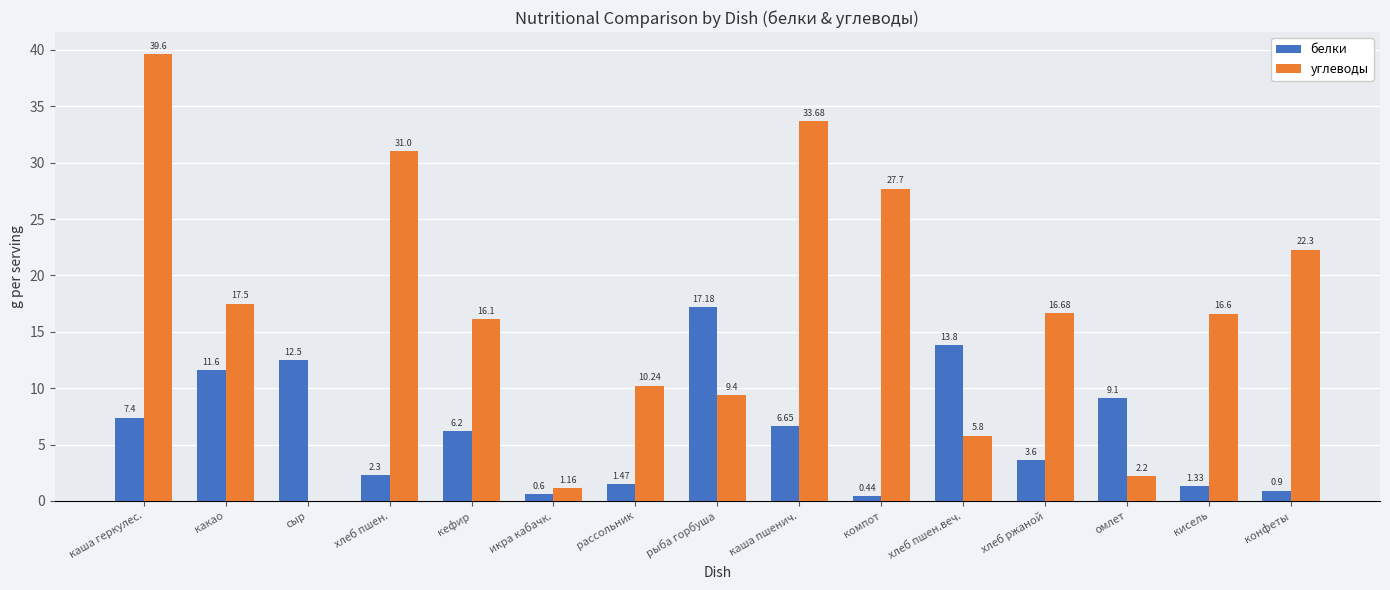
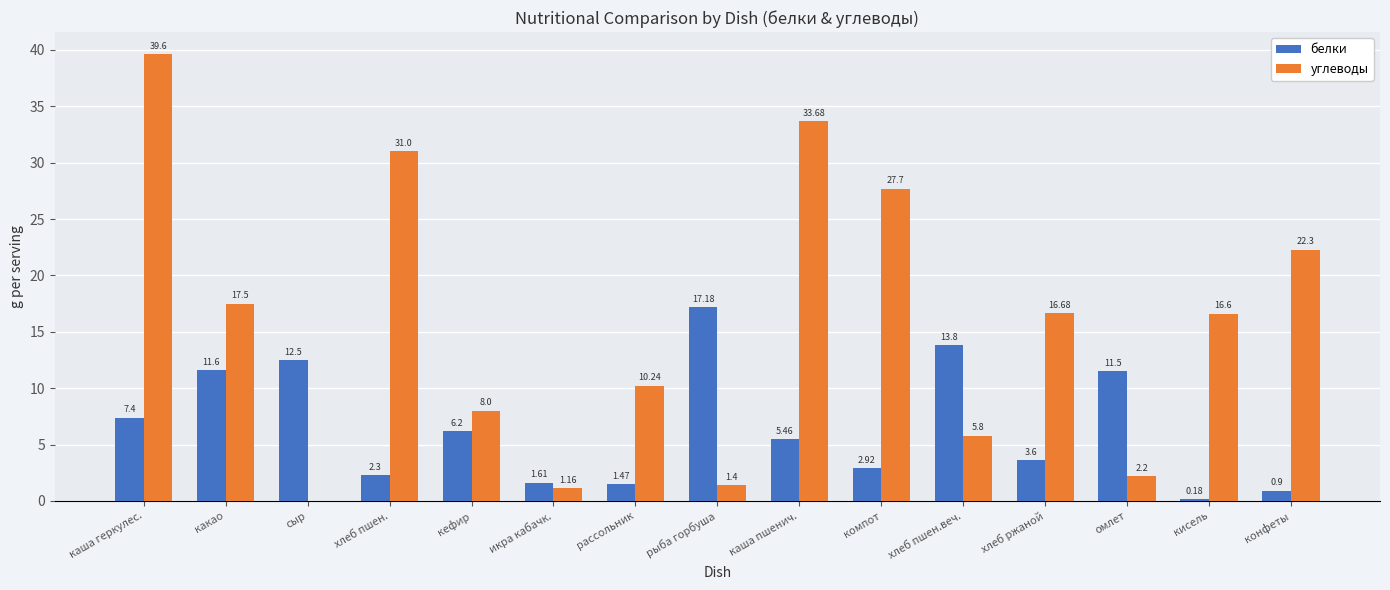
углеводы, кефир: 16.1 -> 8.0
белки, икра кабачк.: 0.6 -> 1.61
углеводы, рыба горбуша: 9.4 -> 1.4
белки, каша пшенич.: 6.65 -> 5.46
белки, компот: 0.44 -> 2.92
белки, омлет: 9.1 -> 11.5
белки, кисель: 1.33 -> 0.18
